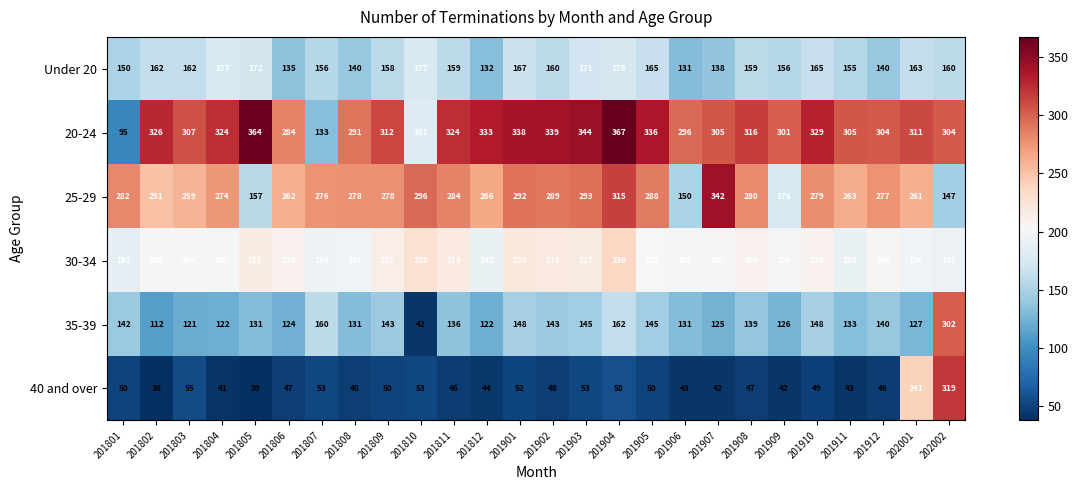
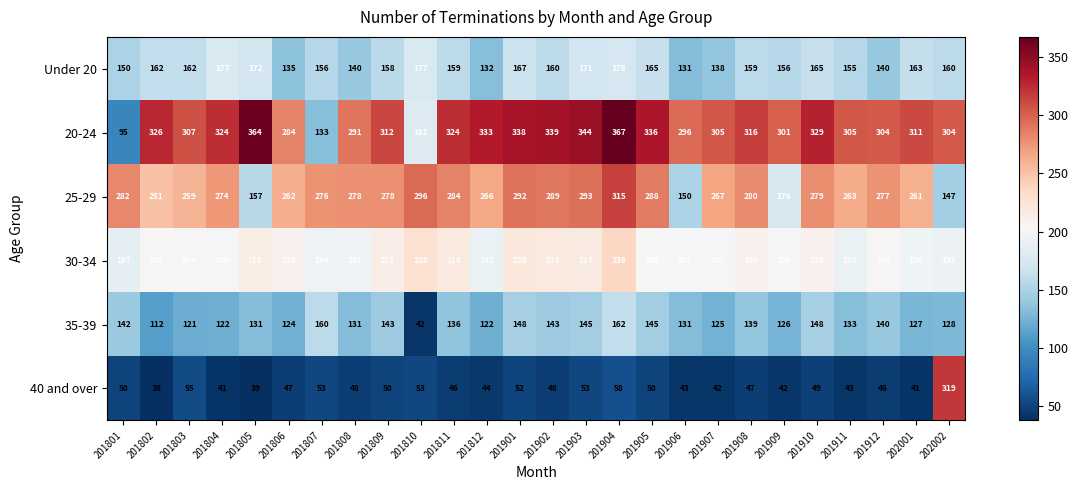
25-29, 201907: 342 -> 267
35-39, 202002: 302 -> 128
40 and over, 202001: 241 -> 41
